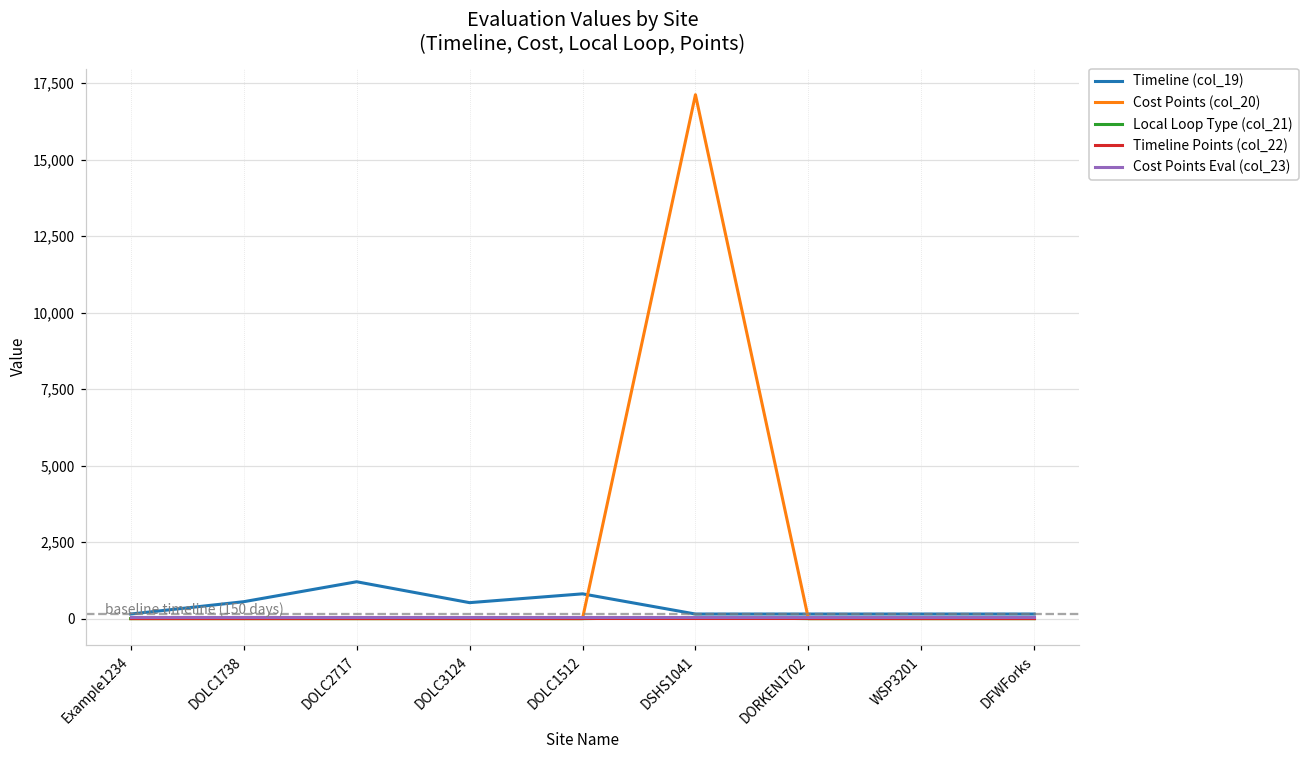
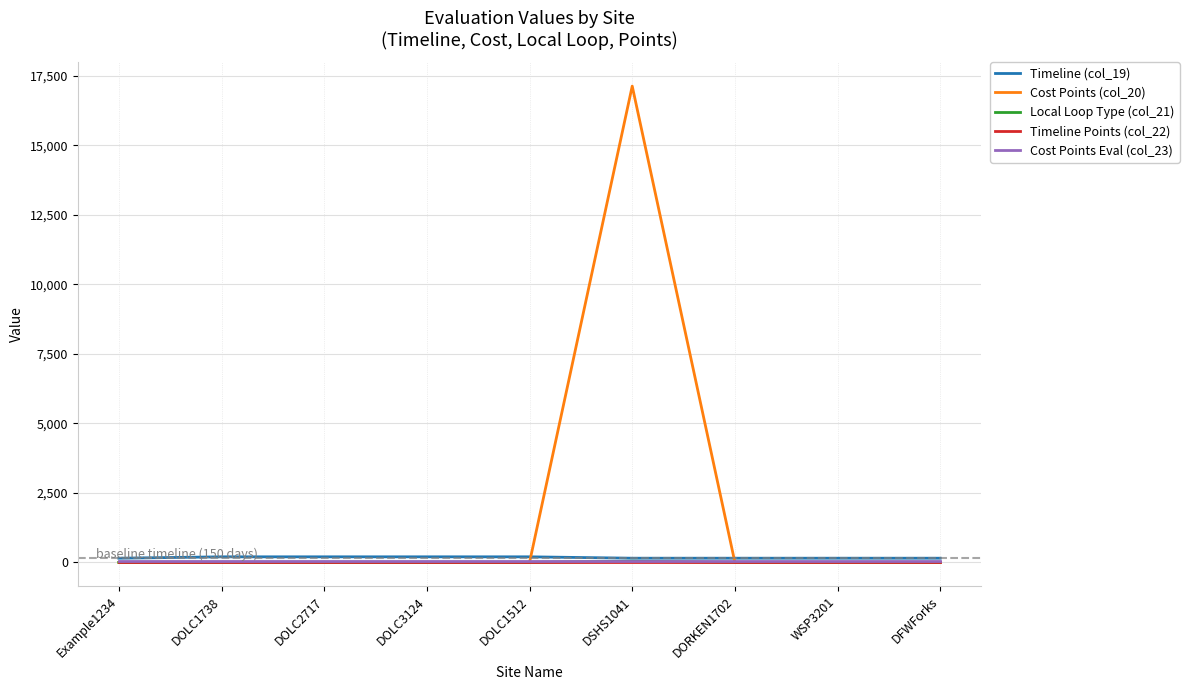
Timeline (col_19), DOLC1738: 600 -> 200
Timeline (col_19), DOLC2717: 1,200 -> 200
Timeline (col_19), DOLC3124: 500 -> 200
Timeline (col_19), DOLC1512: 800 -> 200
